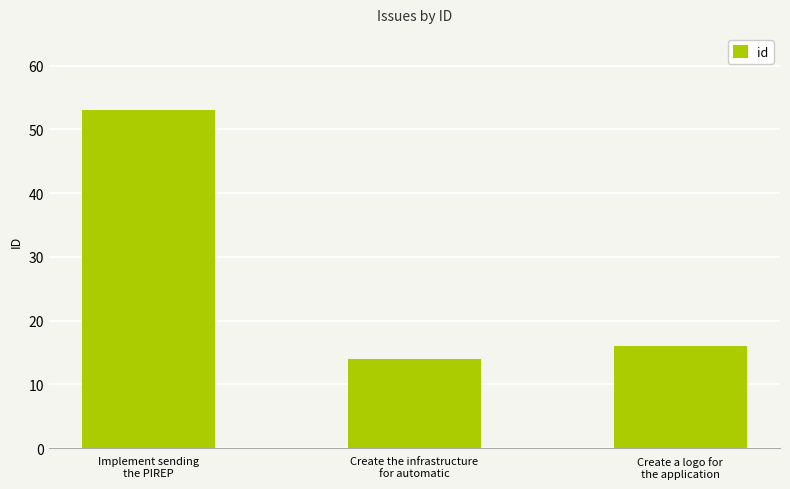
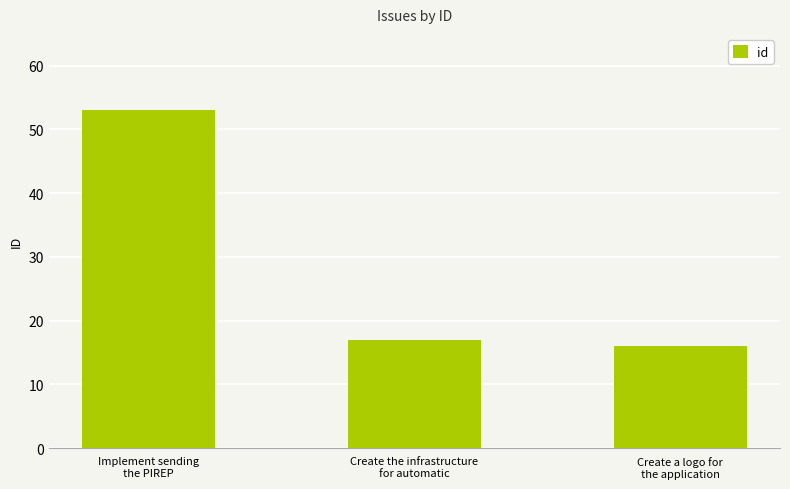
Create the infrastructure for automatic: 14 -> 17
